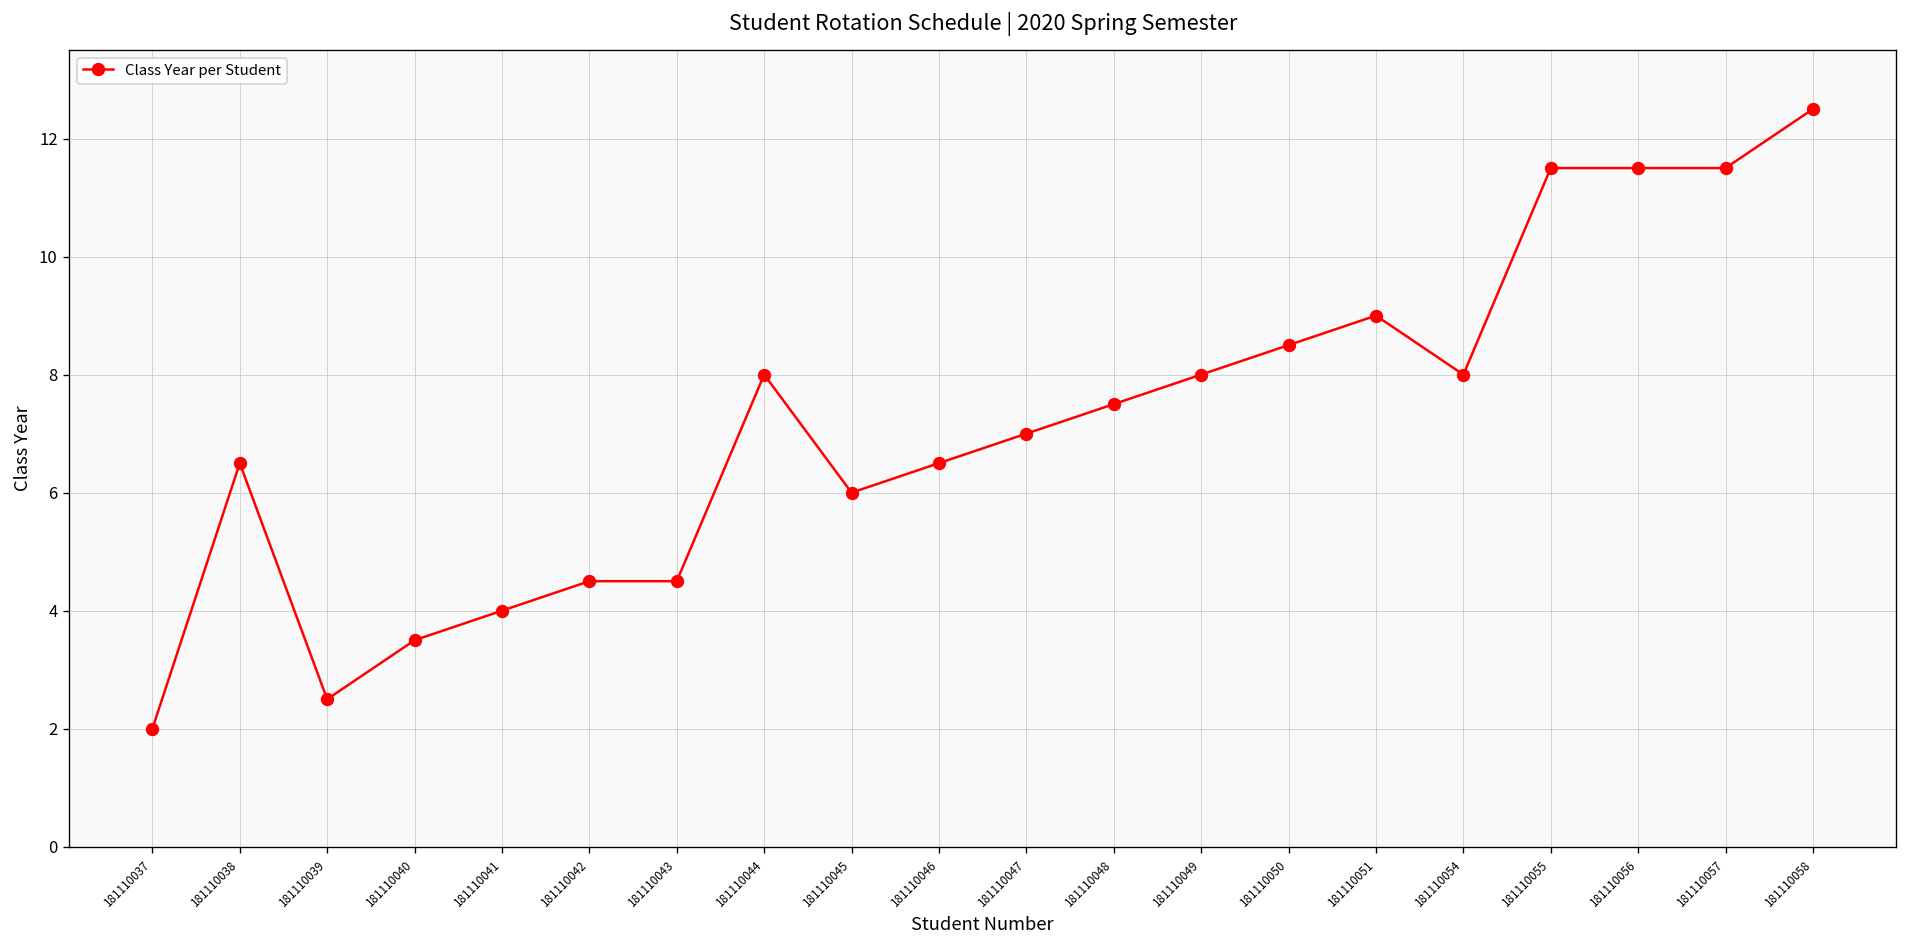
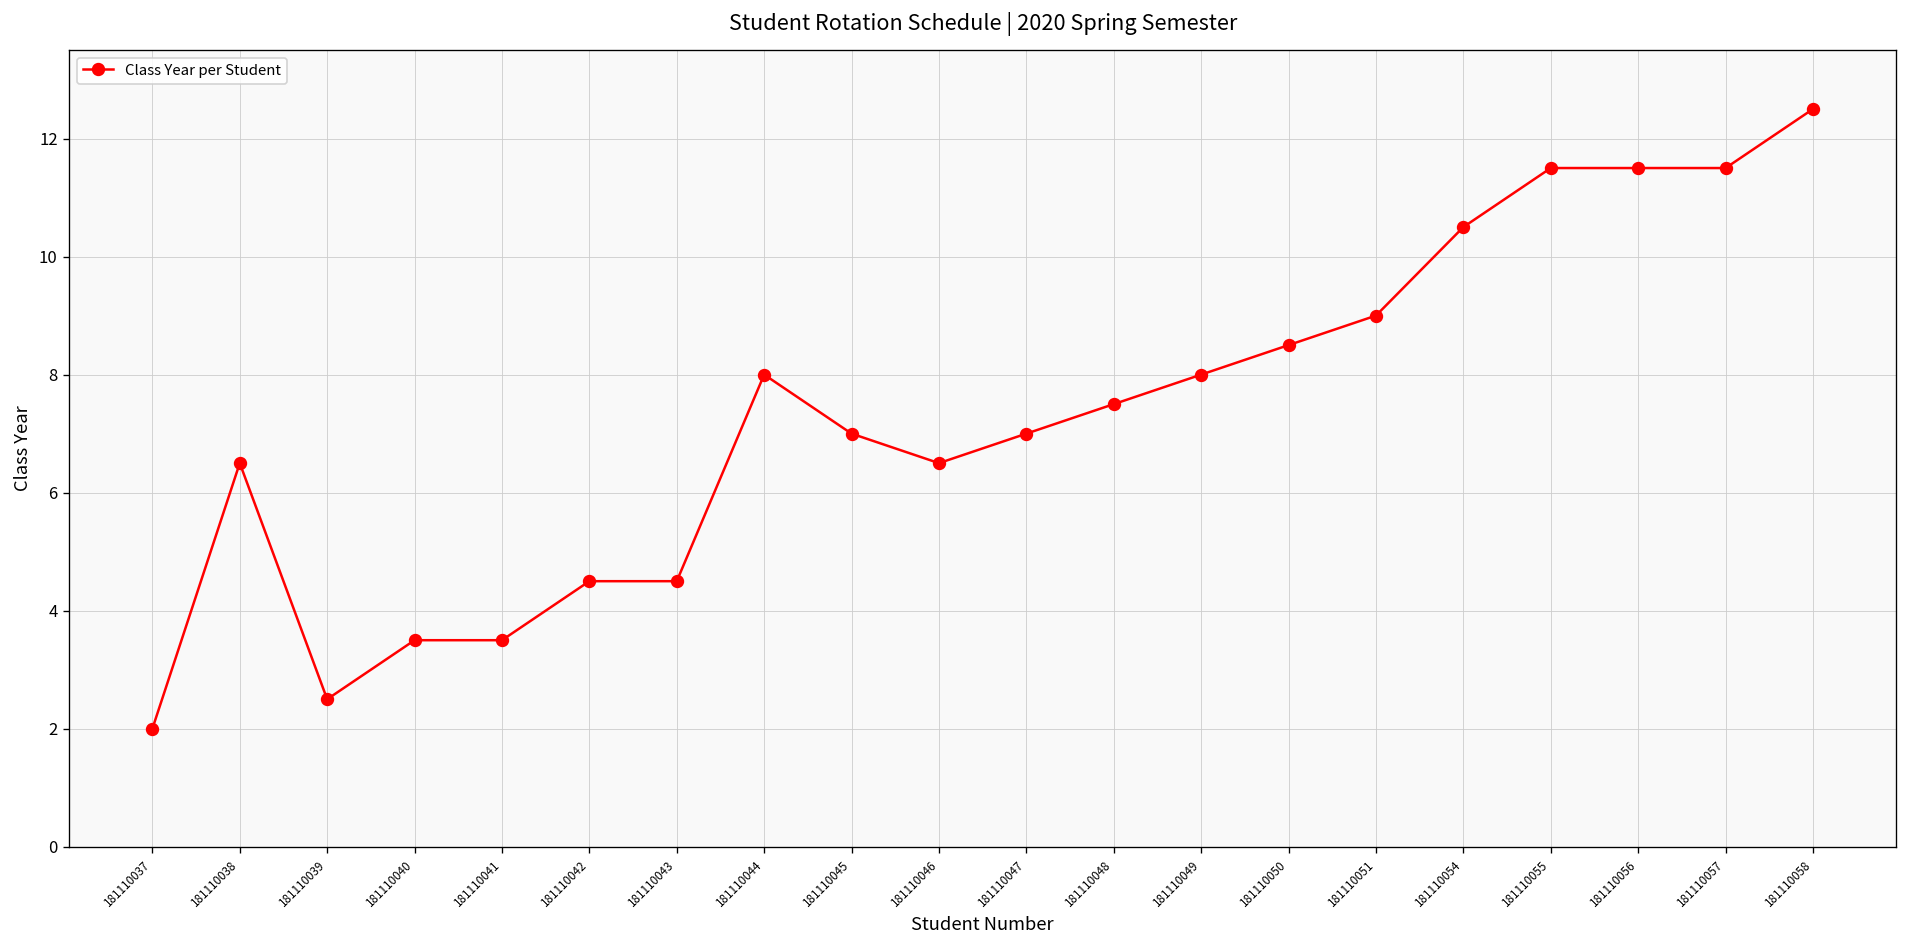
181110041: 4.0 -> 3.5
181110045: 6.0 -> 7.0
181110054: 8.0 -> 10.5
